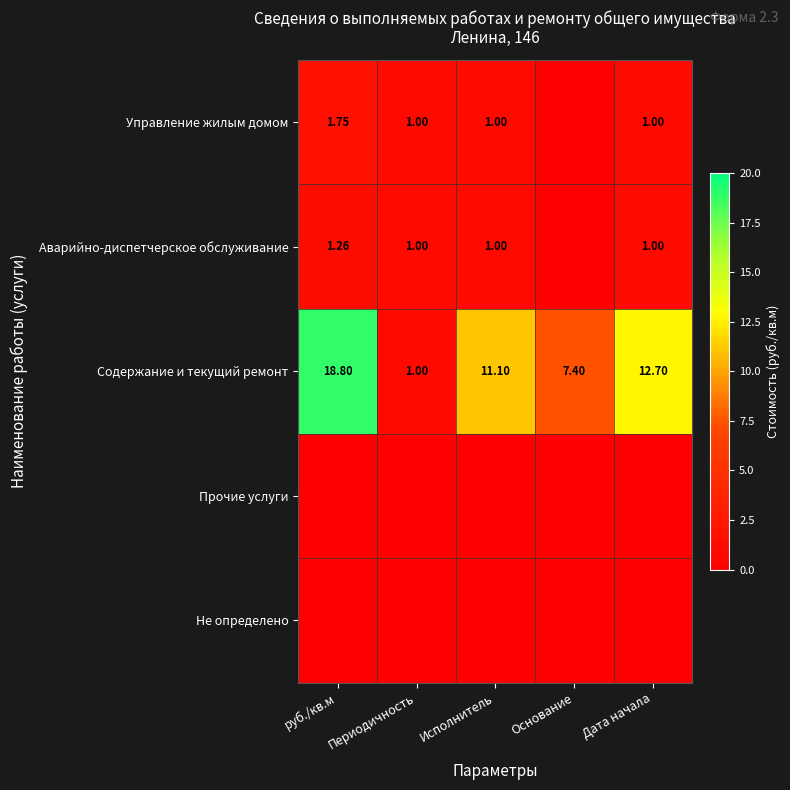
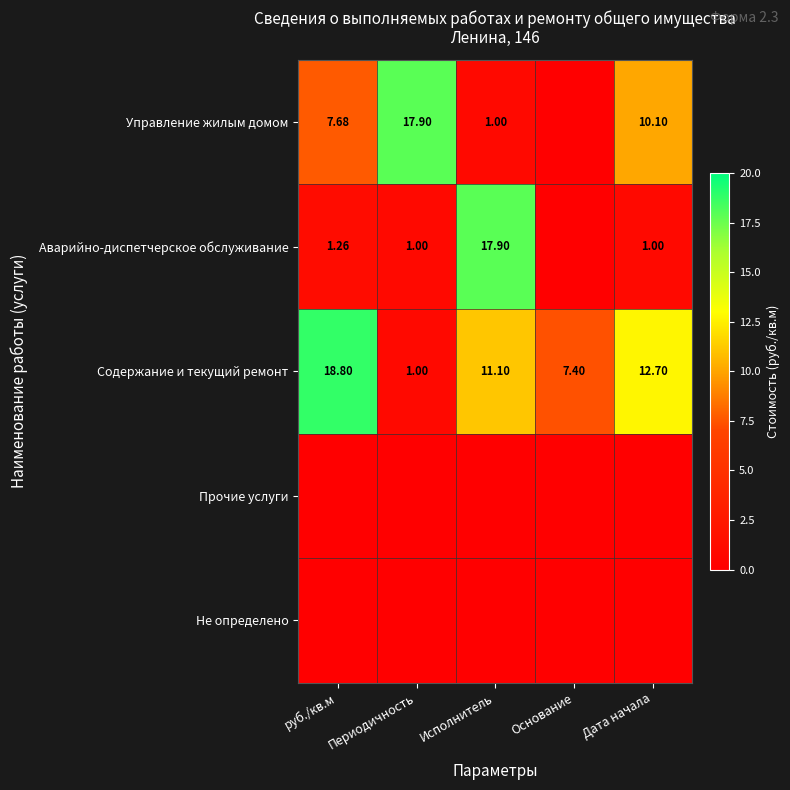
Управление жилым домом, руб./кв.м: 1.75 -> 7.68
Управление жилым домом, Периодичность: 1.00 -> 17.90
Управление жилым домом, Дата начала: 1.00 -> 10.10
Аварийно-диспетчерское обслуживание, Исполнитель: 1.00 -> 17.90
